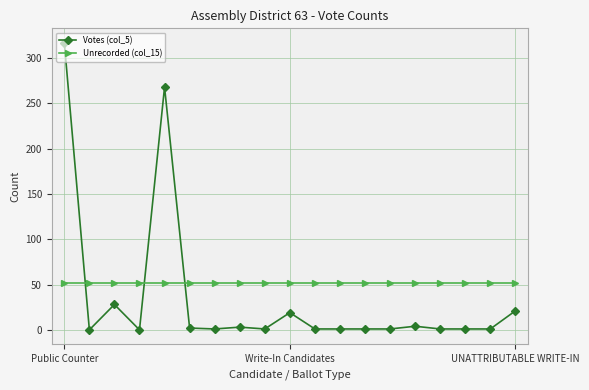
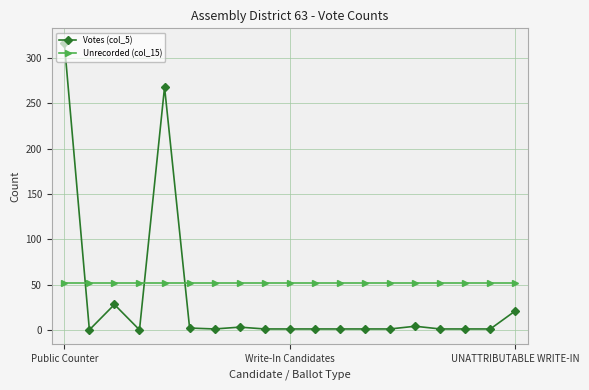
Votes (col_5), Write-In Candidates: 20 -> 0
